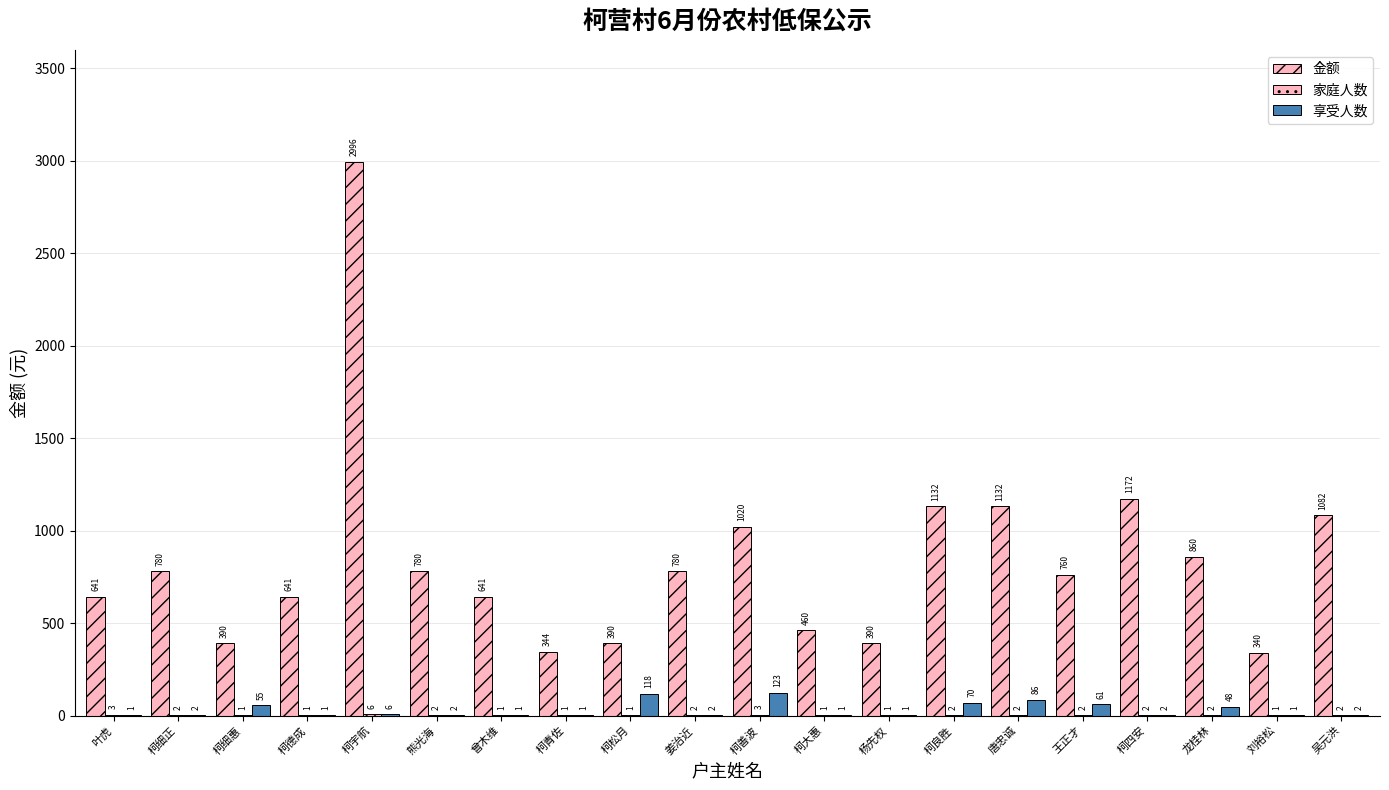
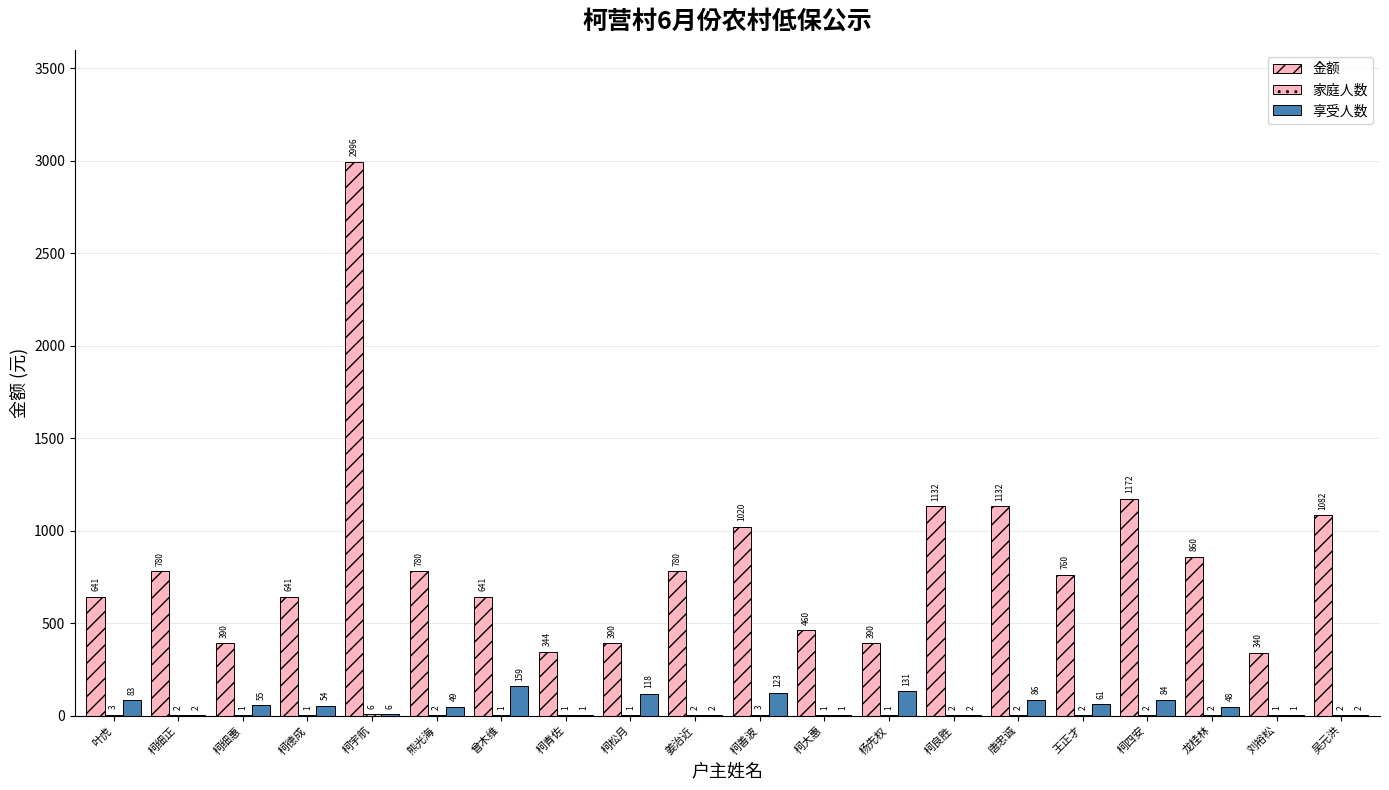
享受人数, 叶虎: 1 -> 83
享受人数, 柯德成: 1 -> 54
享受人数, 熊光海: 2 -> 49
享受人数, 曾木维: 1 -> 159
享受人数, 杨先权: 1 -> 131
享受人数, 柯良胜: 70 -> 2
享受人数, 柯四安: 2 -> 84
